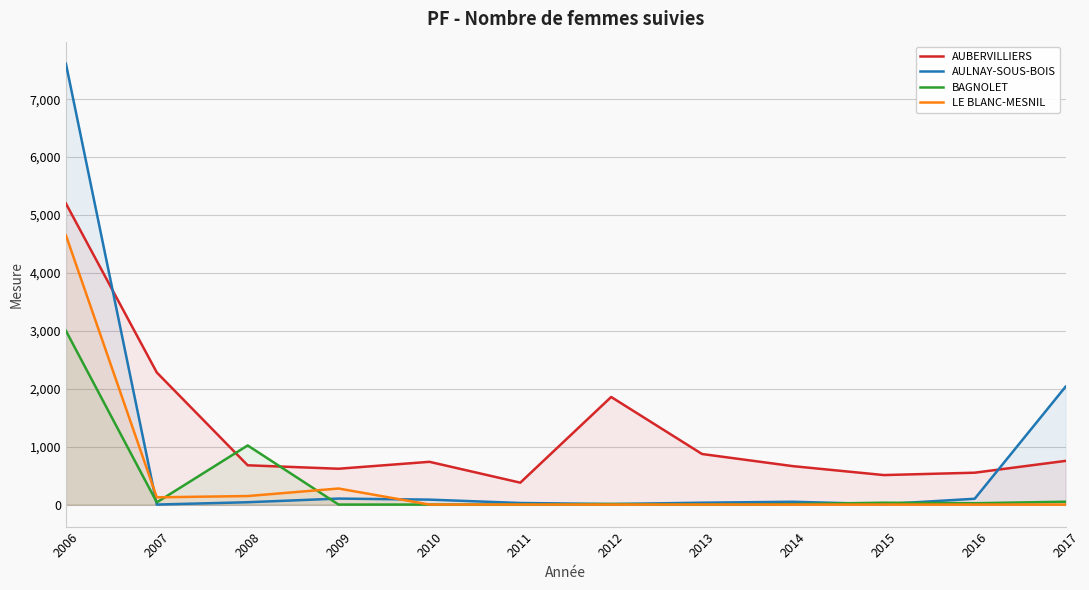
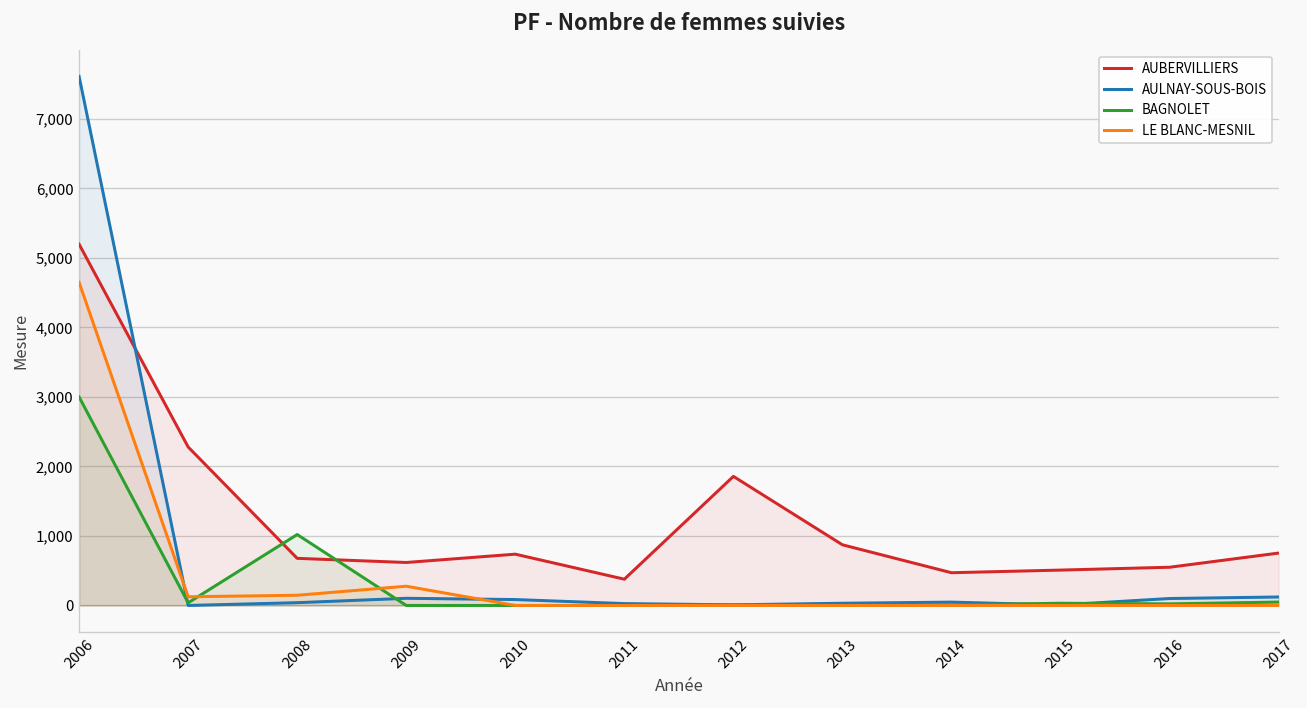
AUBERVILLIERS, 2014: 700 -> 500
AULNAY-SOUS-BOIS, 2017: 2,000 -> 100
